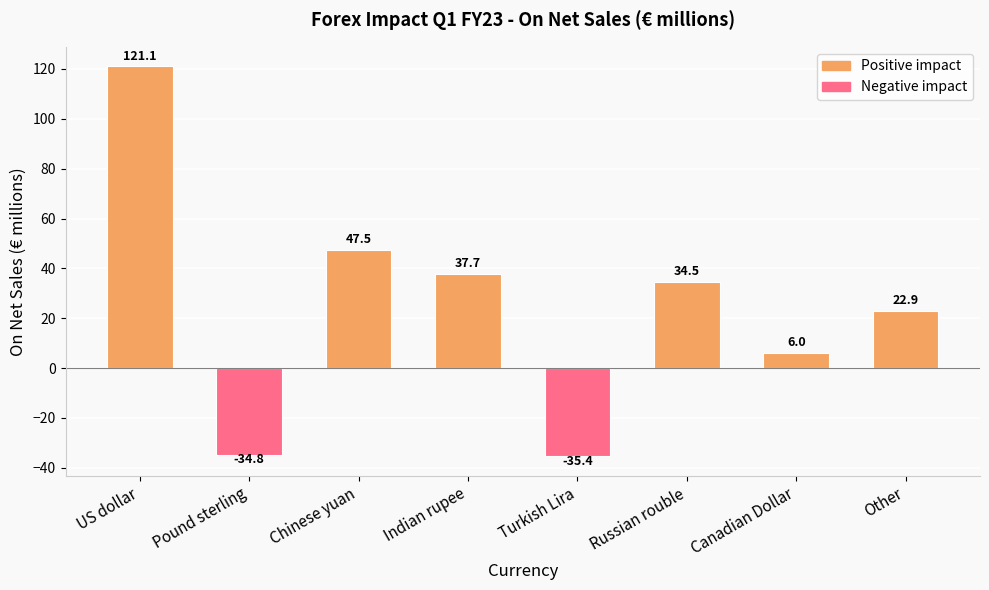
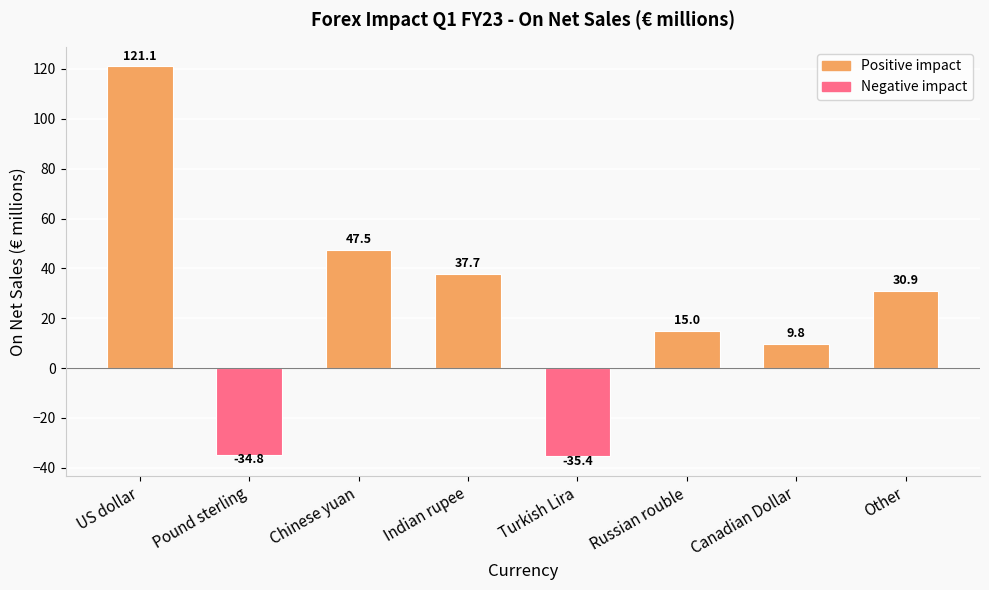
Russian rouble: 34.5 -> 15.0
Canadian Dollar: 6.0 -> 9.8
Other: 22.9 -> 30.9
